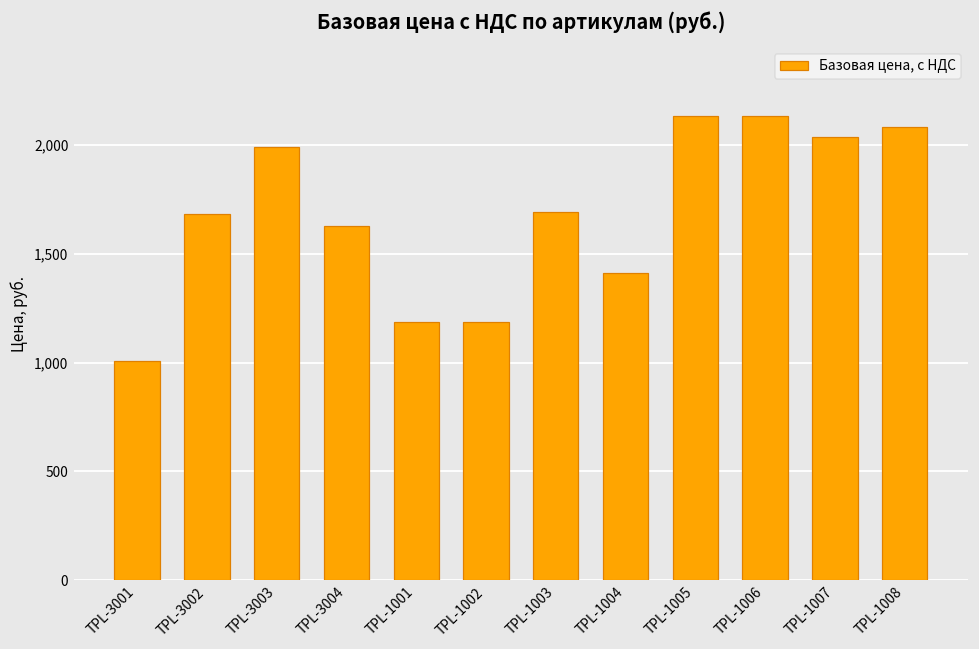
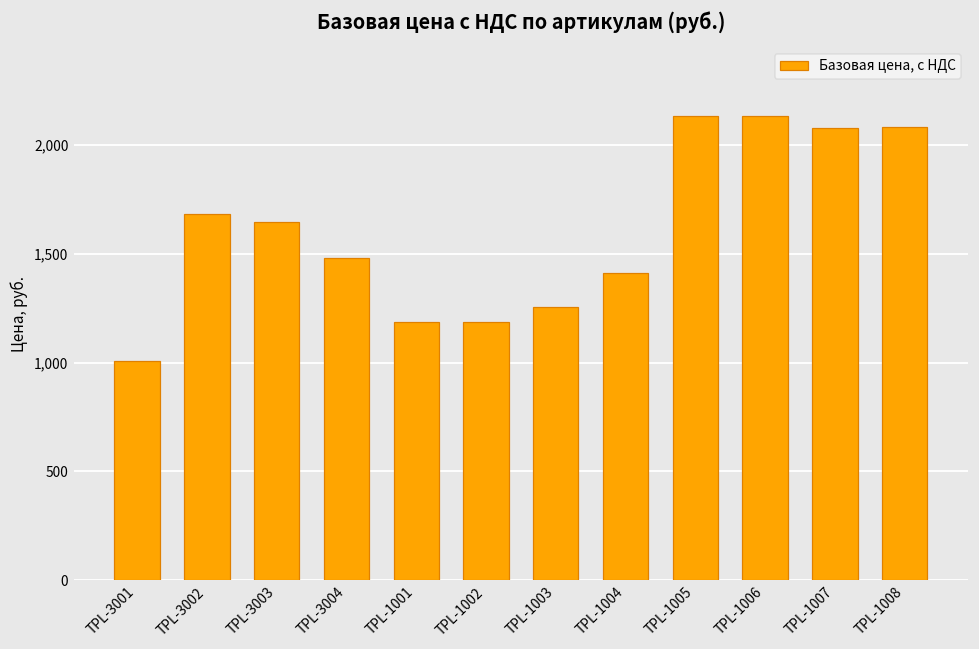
TPL-3003: 1,990 -> 1,650
TPL-3004: 1,630 -> 1,480
TPL-1003: 1,690 -> 1,250
TPL-1007: 2,040 -> 2,080
